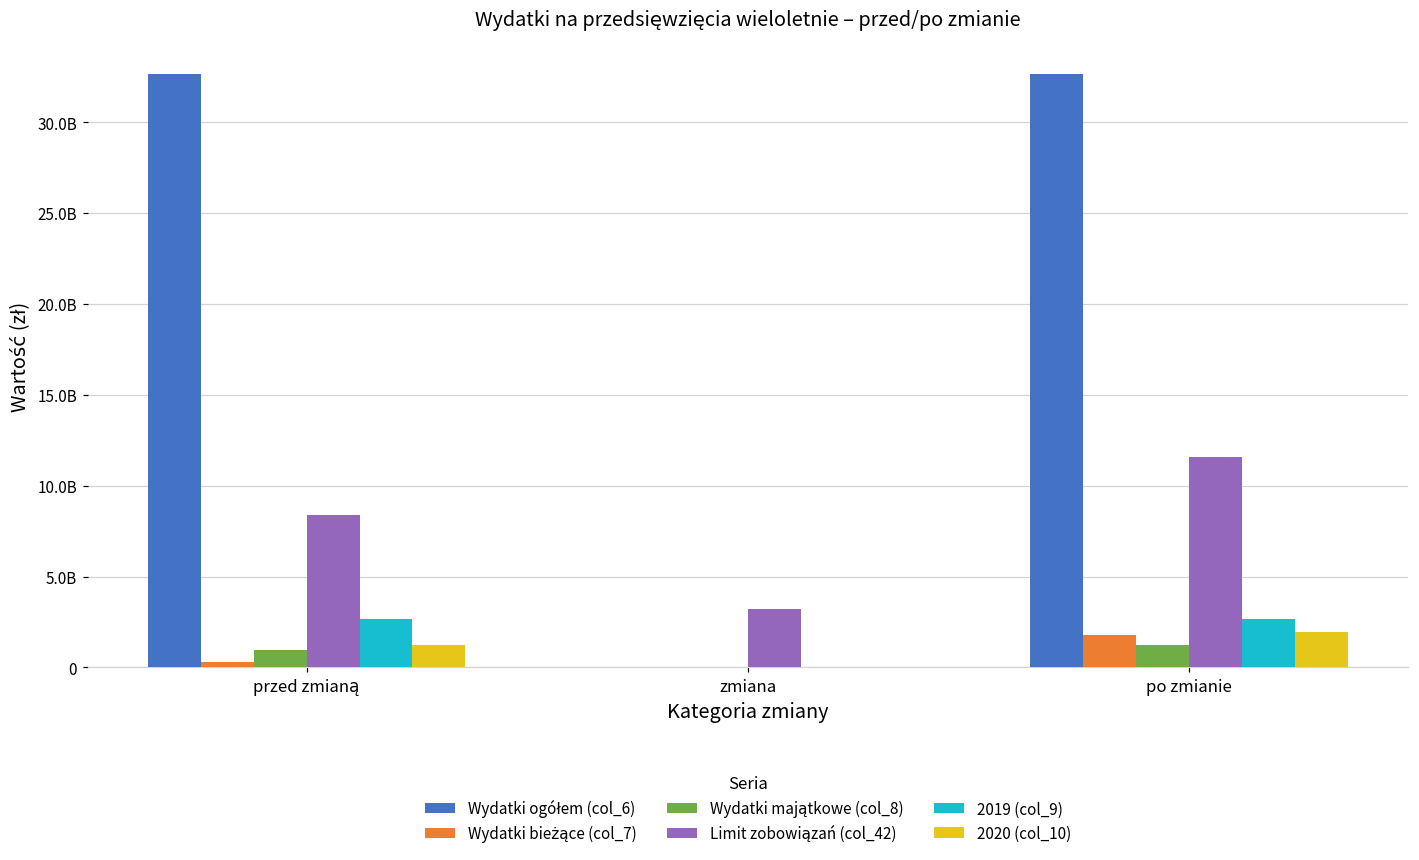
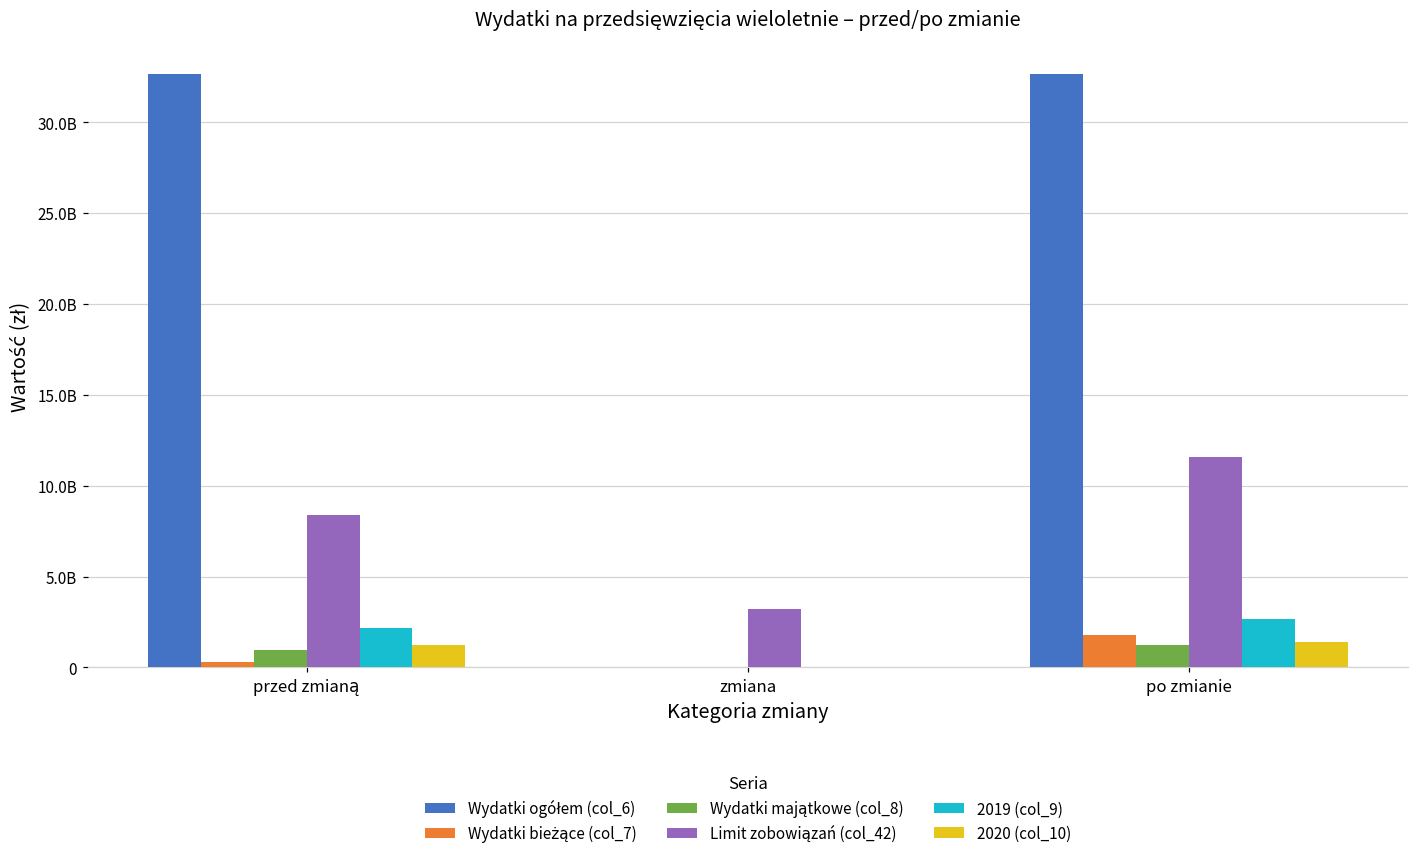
2019 (col_9), przed zmianą: 2700000000 -> 2200000000
2020 (col_10), po zmianie: 1900000000 -> 1400000000
